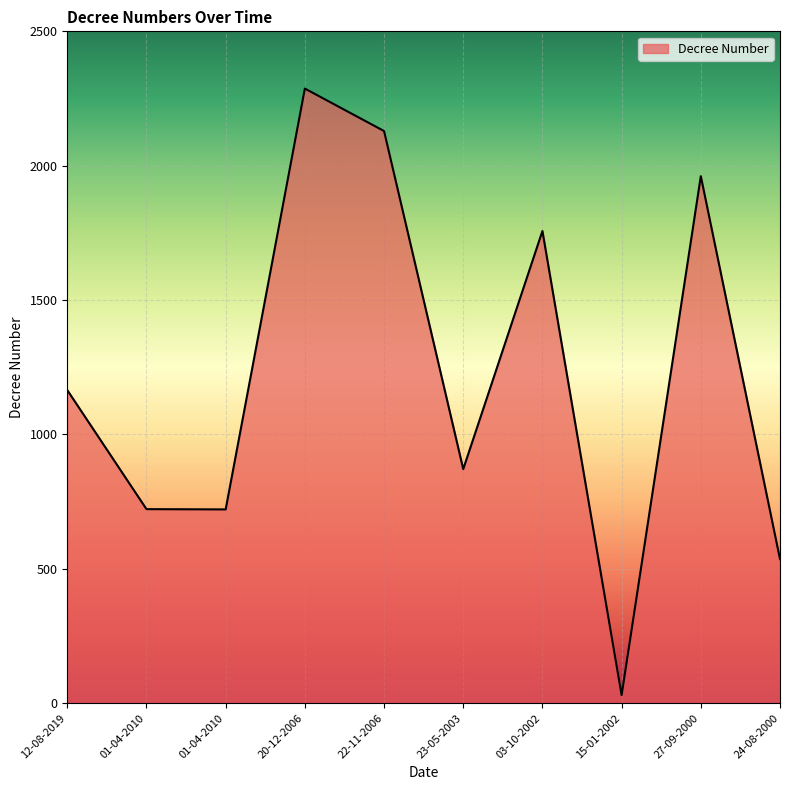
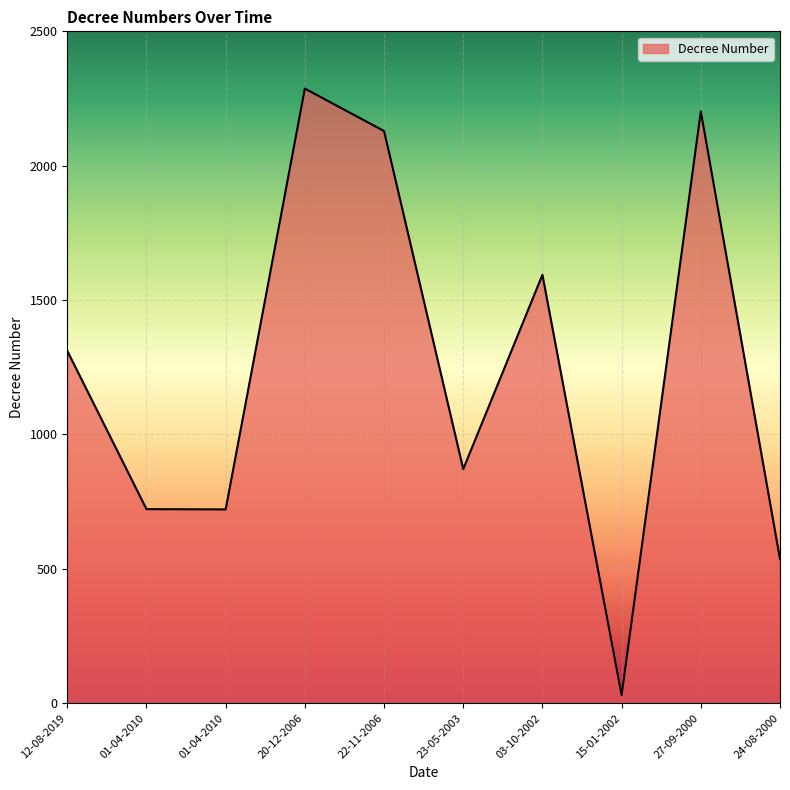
12-08-2019: 1170 -> 1310
03-10-2002: 1760 -> 1590
27-09-2000: 1960 -> 2200
